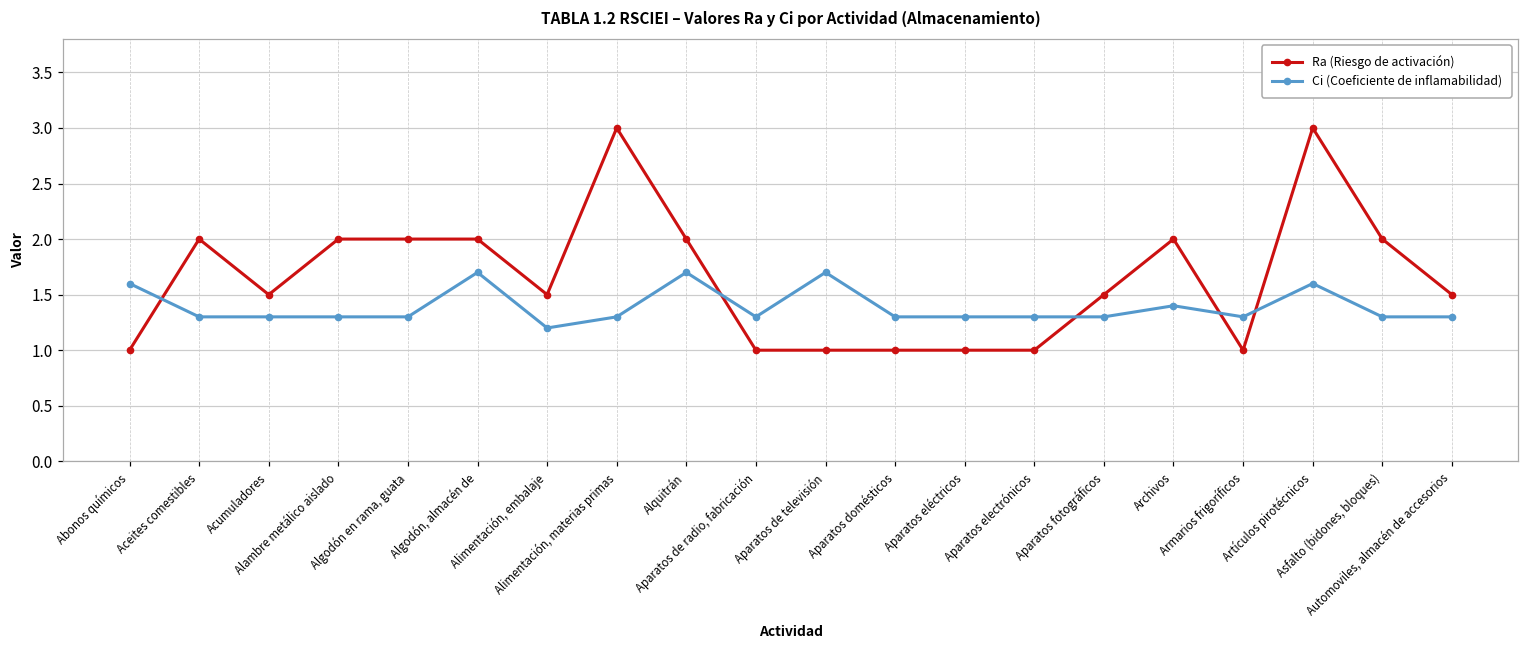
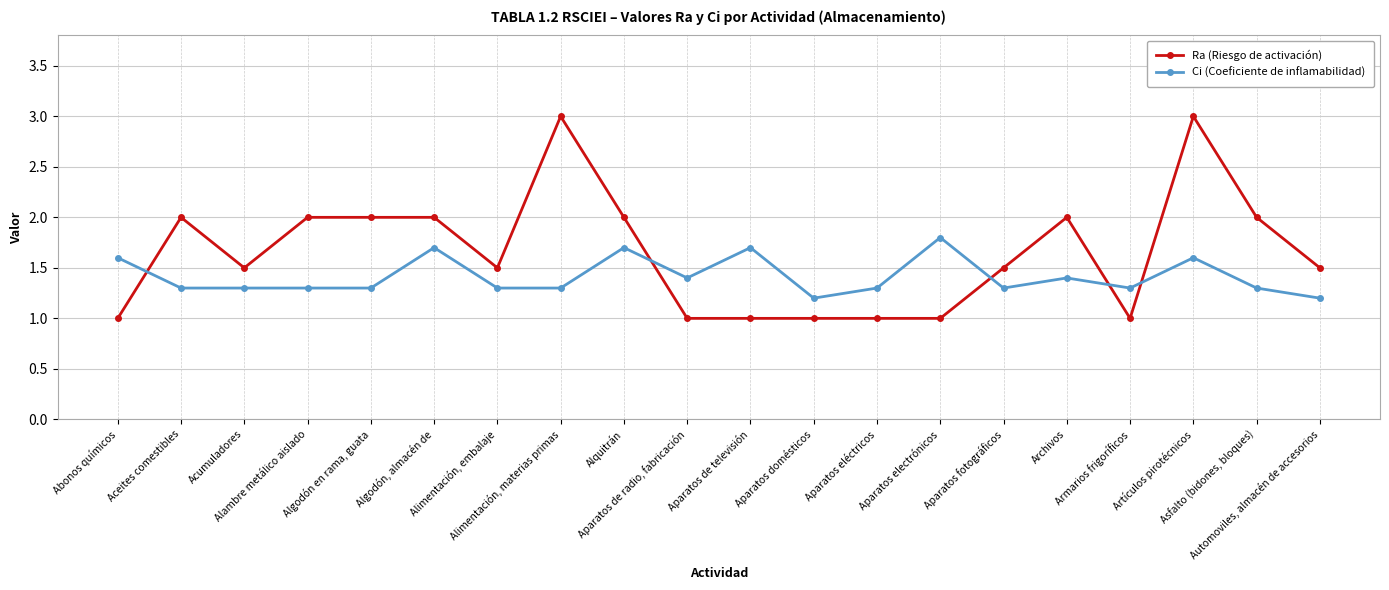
Ci (Coeficiente de inflamabilidad), Alimentación, embalaje: 1.2 -> 1.3
Ci (Coeficiente de inflamabilidad), Aparatos de radio, fabricación: 1.3 -> 1.4
Ci (Coeficiente de inflamabilidad), Aparatos domésticos: 1.3 -> 1.2
Ci (Coeficiente de inflamabilidad), Aparatos electrónicos: 1.3 -> 1.8
Ci (Coeficiente de inflamabilidad), Automoviles, almacén de accesorios: 1.3 -> 1.2
